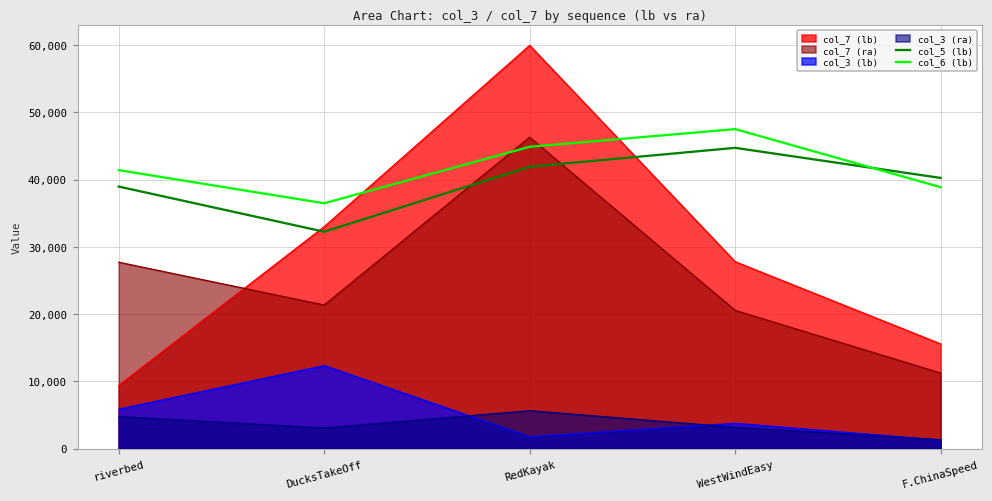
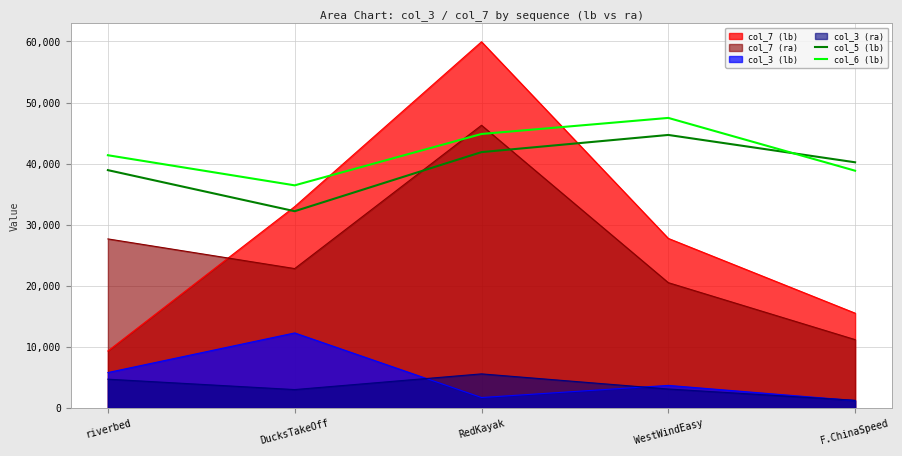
col_7 (ra), DucksTakeOff: 21,000 -> 23,000
